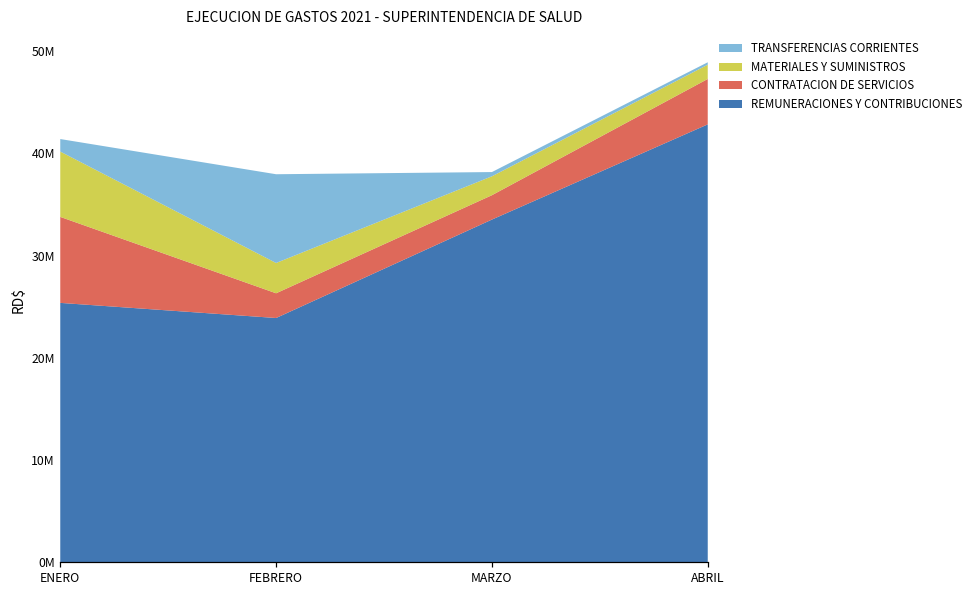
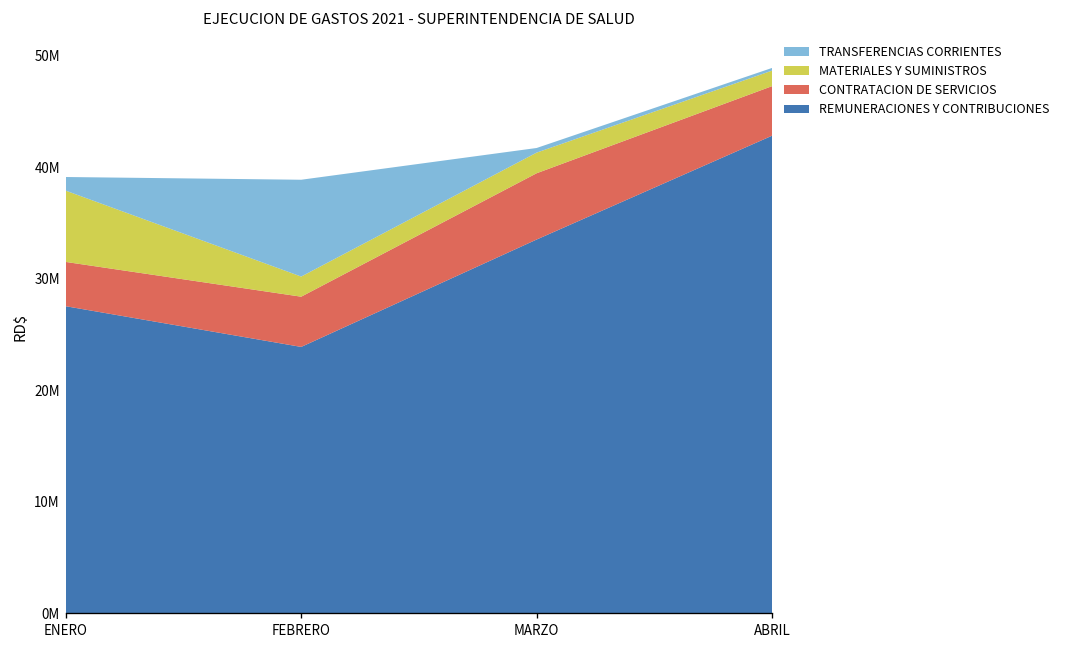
REMUNERACIONES Y CONTRIBUCIONES, ENERO: 25000000 -> 28000000
CONTRATACION DE SERVICIOS, ENERO: 8000000 -> 4000000
CONTRATACION DE SERVICIOS, FEBRERO: 2000000 -> 5000000
MATERIALES Y SUMINISTROS, FEBRERO: 3000000 -> 2000000
CONTRATACION DE SERVICIOS, MARZO: 2000000 -> 6000000
